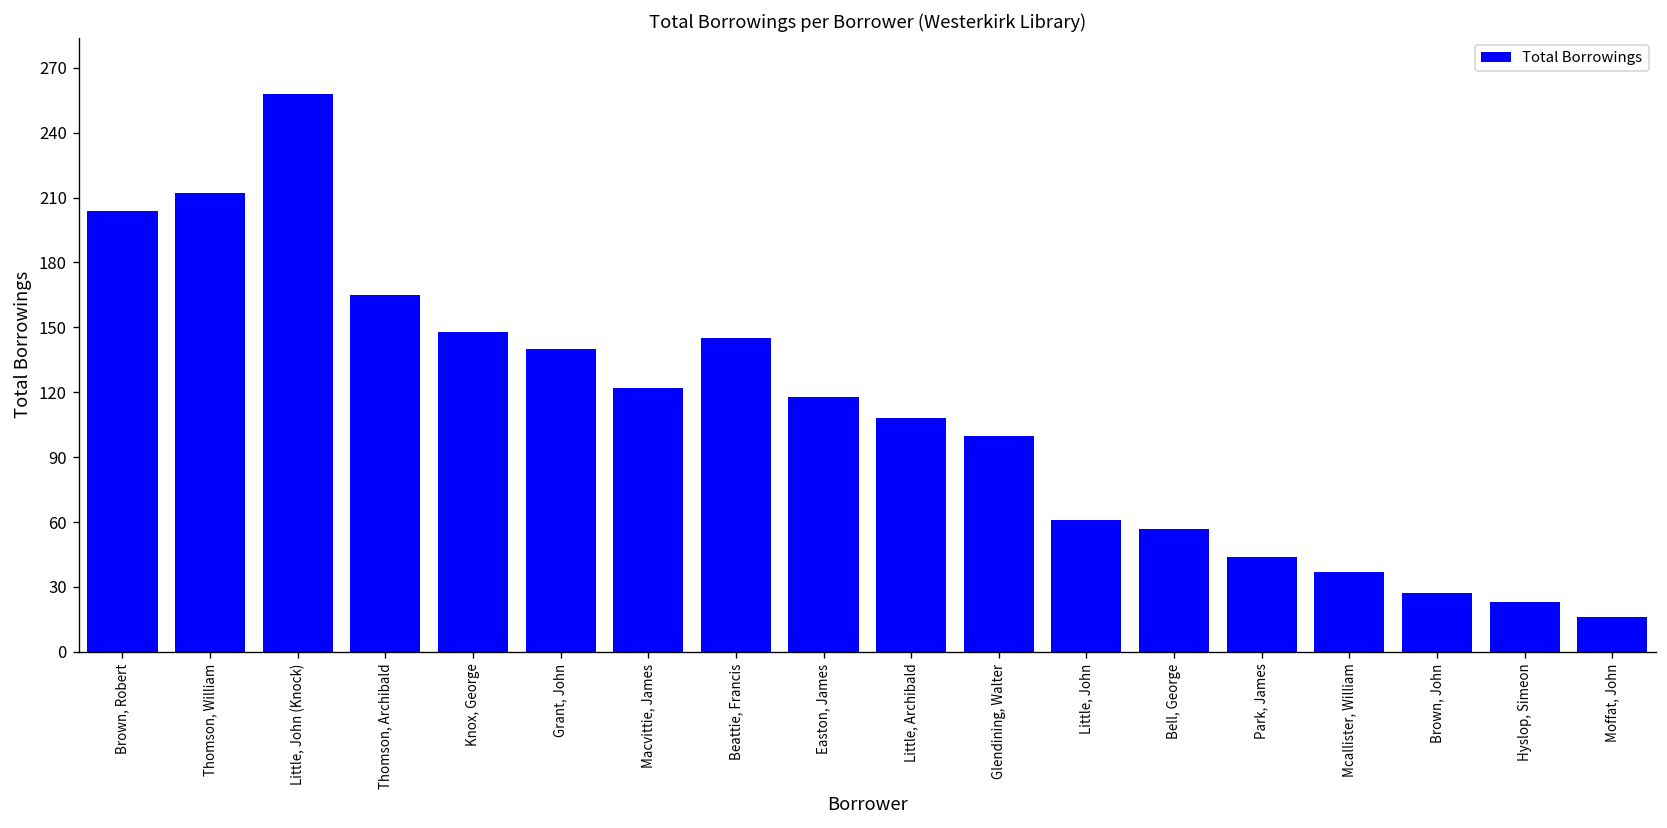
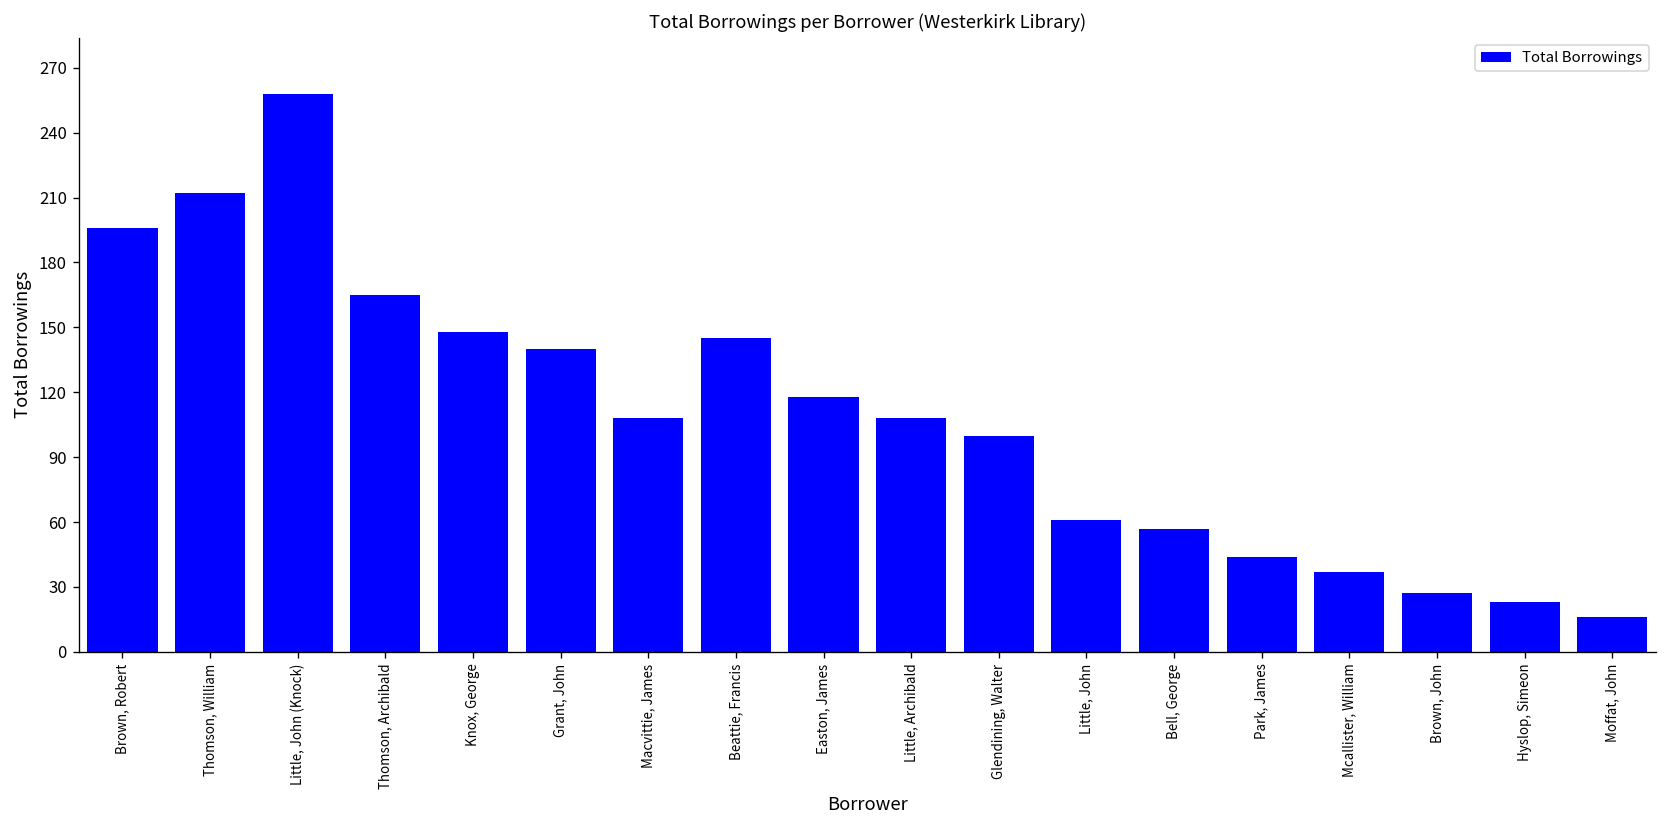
Brown, Robert: 204 -> 196
Macvittie, James: 122 -> 108
